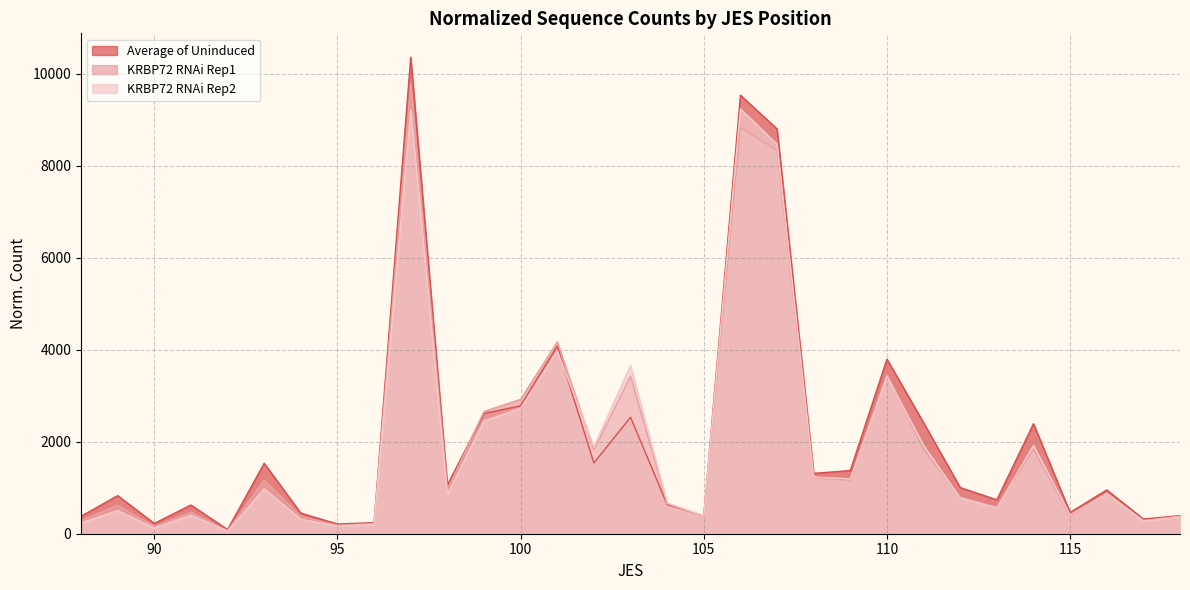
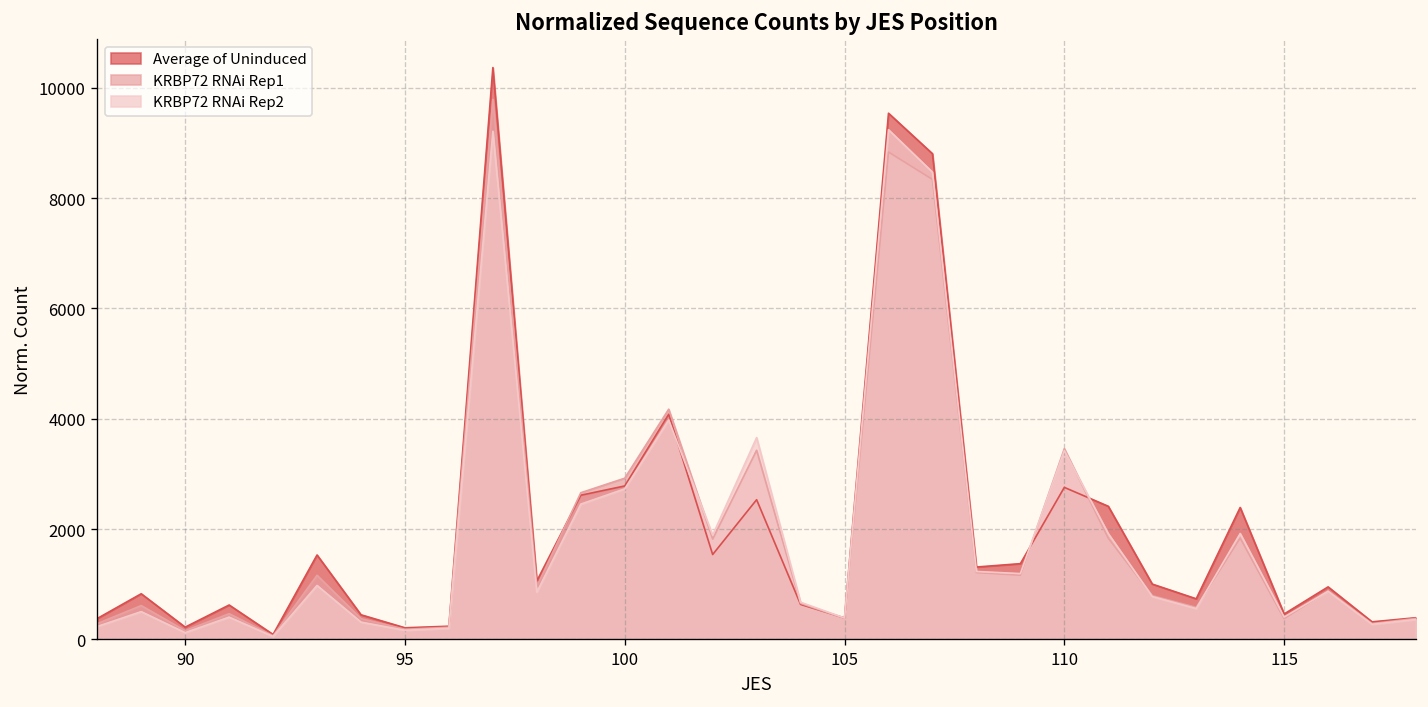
Average of Uninduced, 110: 3800 -> 2800
